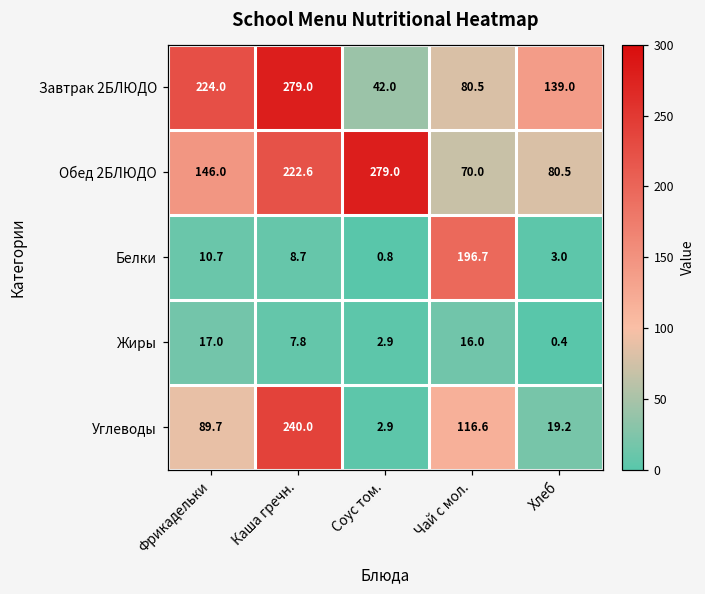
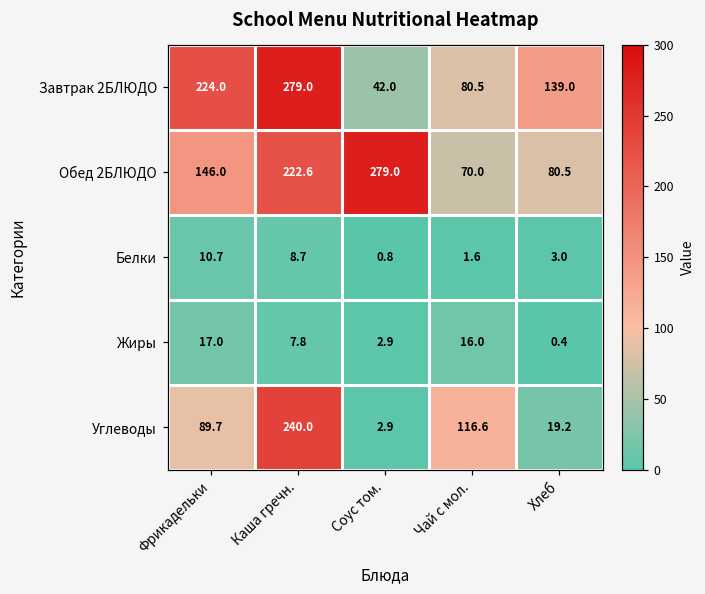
Белки, Чай с мол.: 196.7 -> 1.6
